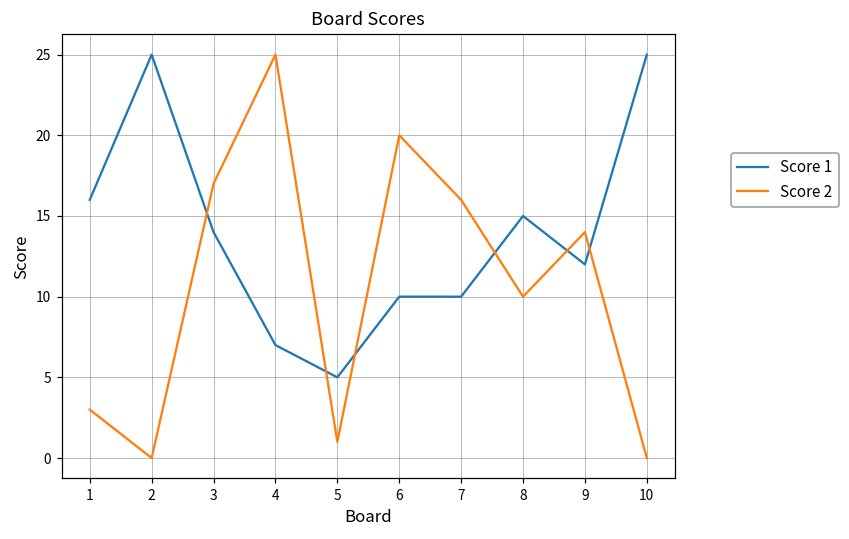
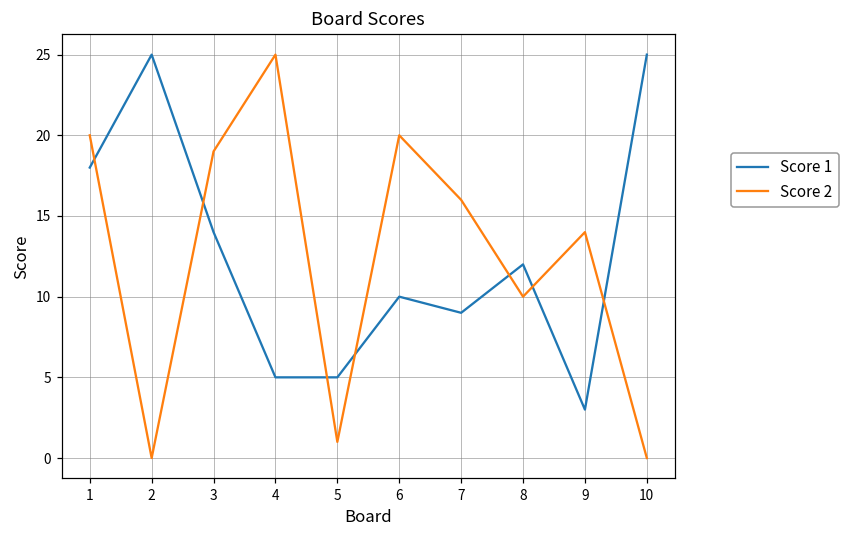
Score 1, 1: 16 -> 18
Score 2, 1: 3 -> 20
Score 2, 3: 17 -> 19
Score 1, 4: 7 -> 5
Score 1, 7: 10 -> 9
Score 1, 8: 15 -> 12
Score 1, 9: 12 -> 3
